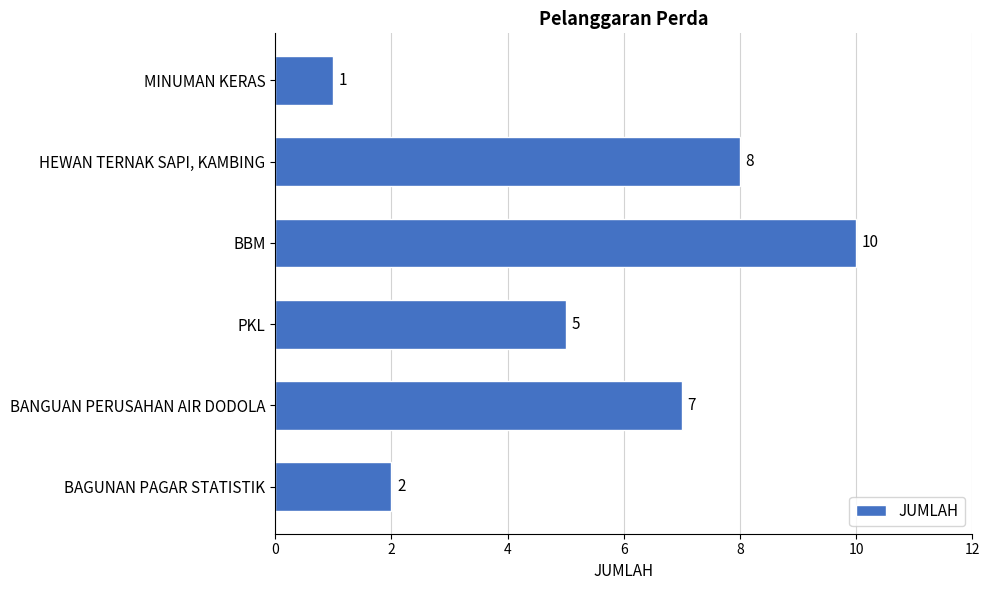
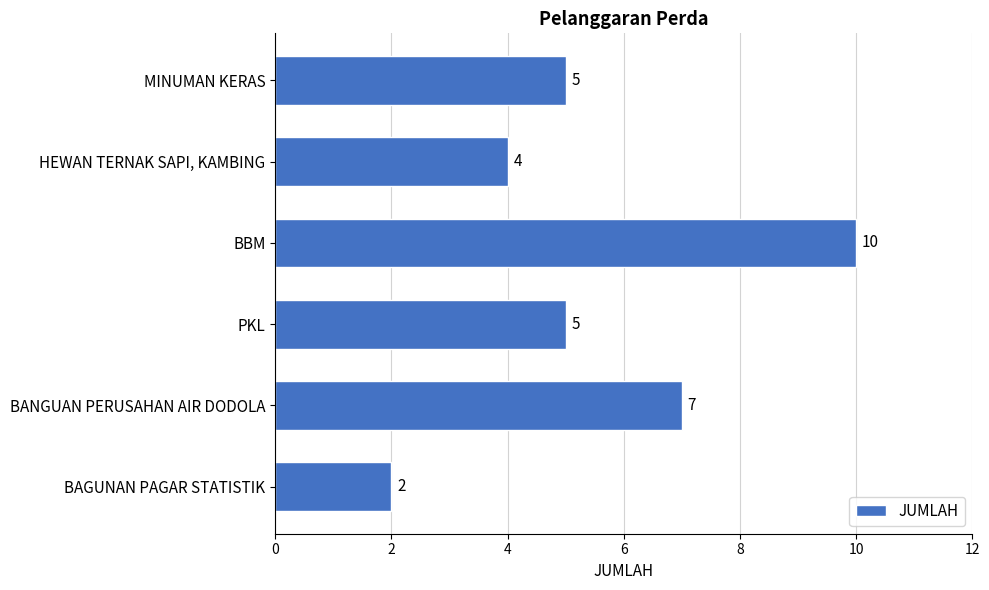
MINUMAN KERAS: 1 -> 5
HEWAN TERNAK SAPI, KAMBING: 8 -> 4
